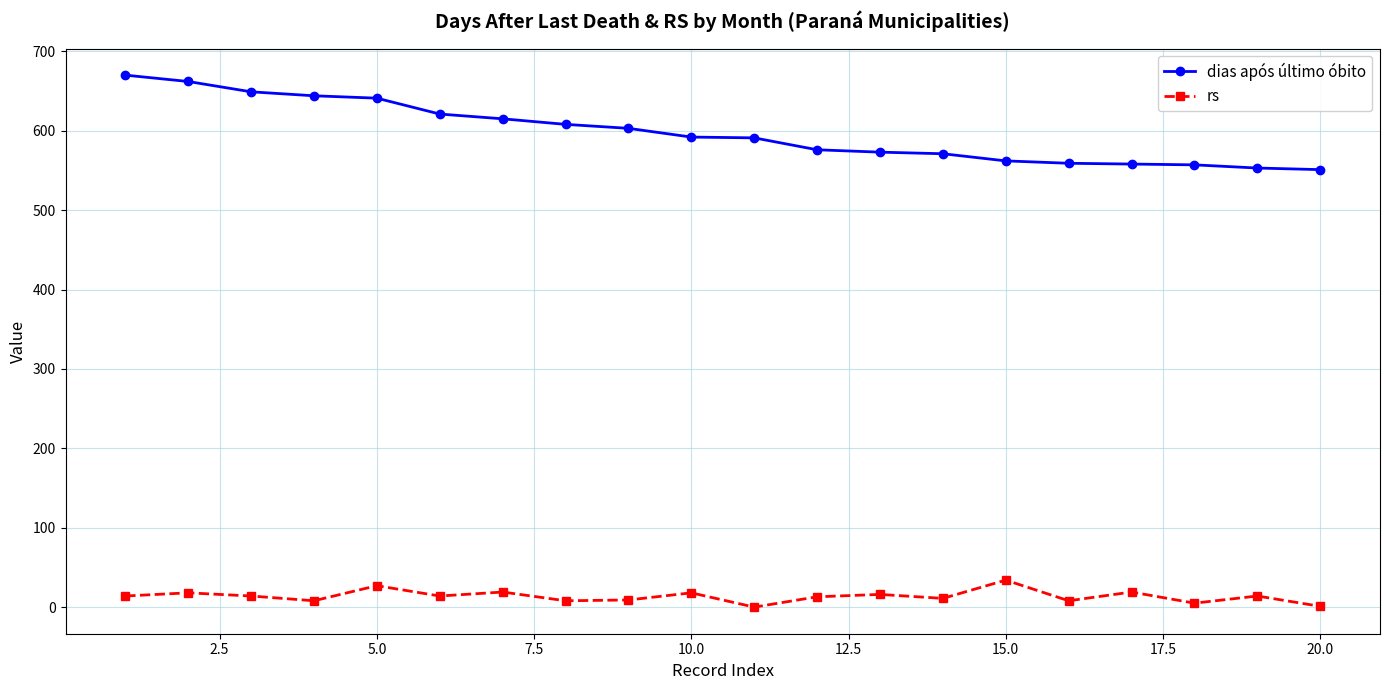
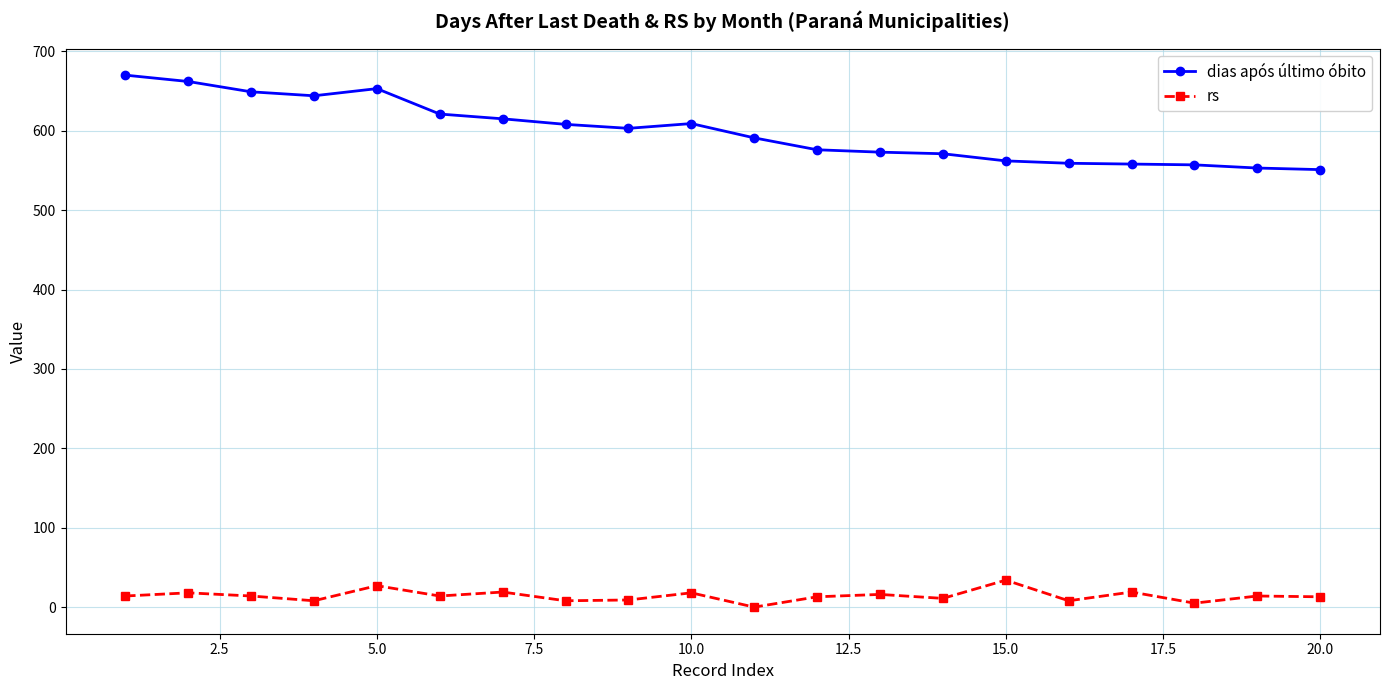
dias após último óbito, 5.0: 640 -> 650
dias após último óbito, 10.0: 590 -> 610
rs, 20.0: 0 -> 10
